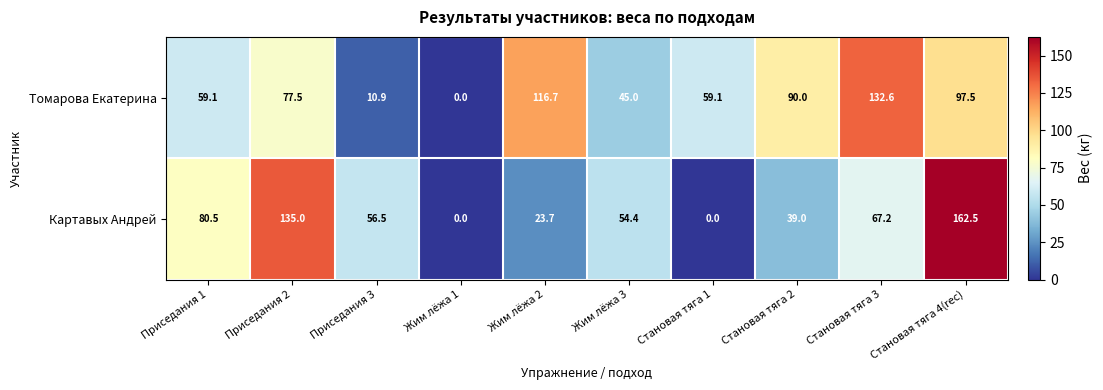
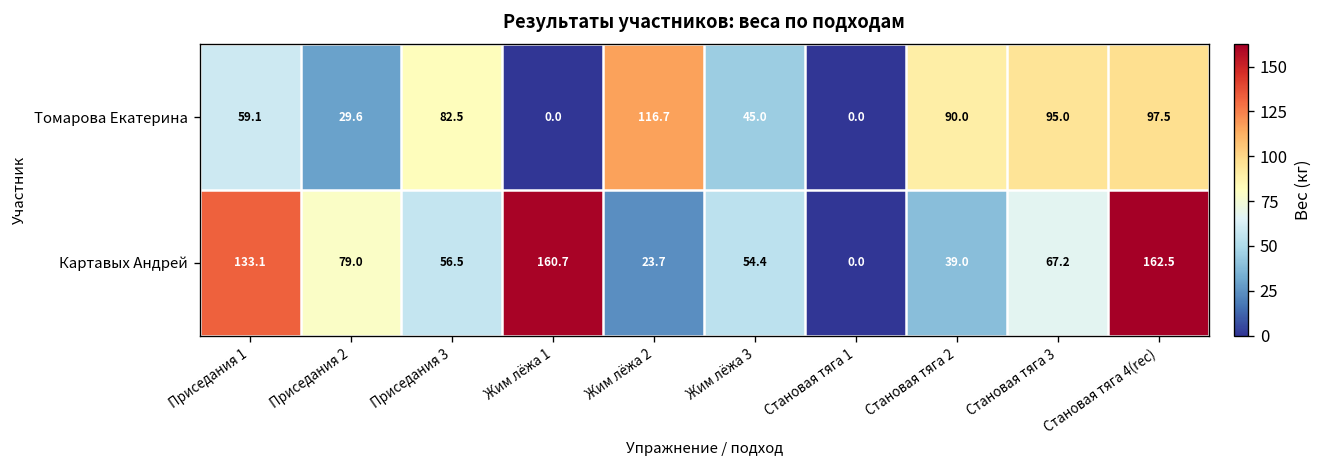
Томарова Екатерина, Приседания 2: 77.5 -> 29.6
Томарова Екатерина, Приседания 3: 10.9 -> 82.5
Томарова Екатерина, Становая тяга 1: 59.1 -> 0.0
Томарова Екатерина, Становая тяга 3: 132.6 -> 95.0
Картавых Андрей, Приседания 1: 80.5 -> 133.1
Картавых Андрей, Приседания 2: 135.0 -> 79.0
Картавых Андрей, Жим лёжа 1: 0.0 -> 160.7
